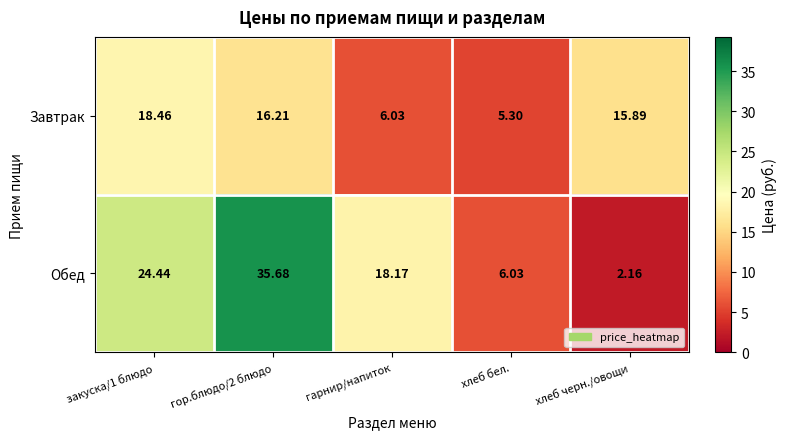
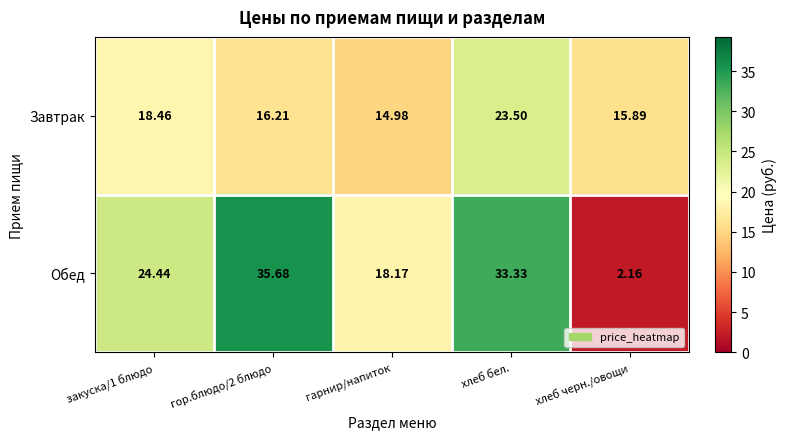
Завтрак, гарнир/напиток: 6.03 -> 14.98
Завтрак, хлеб бел.: 5.30 -> 23.50
Обед, хлеб бел.: 6.03 -> 33.33
